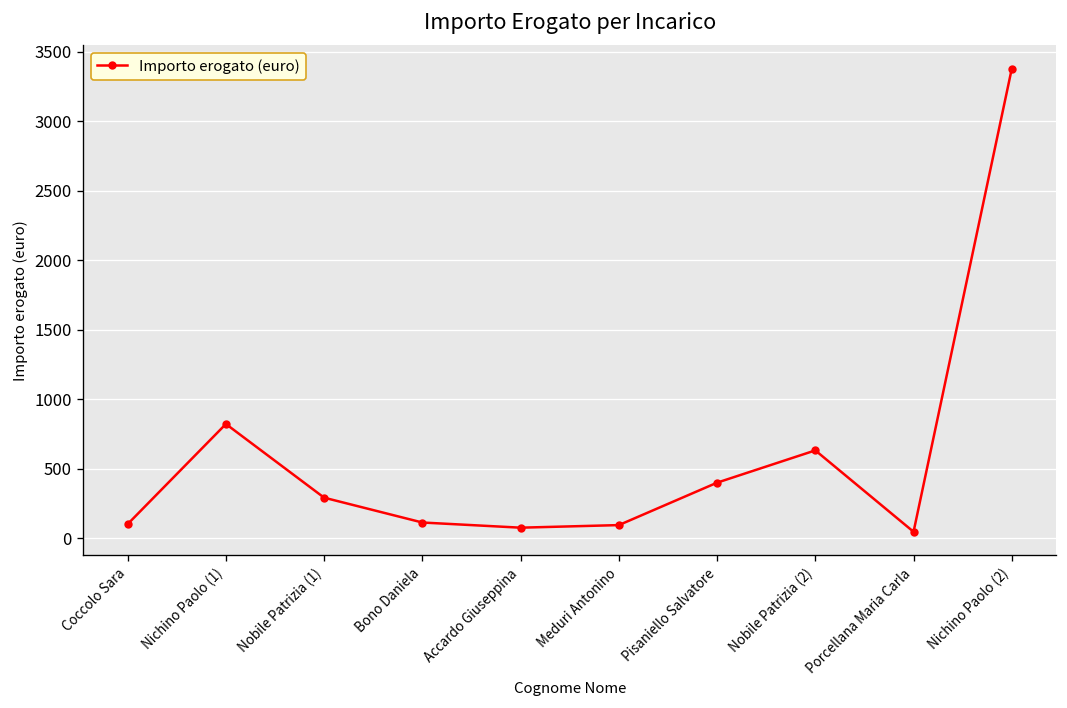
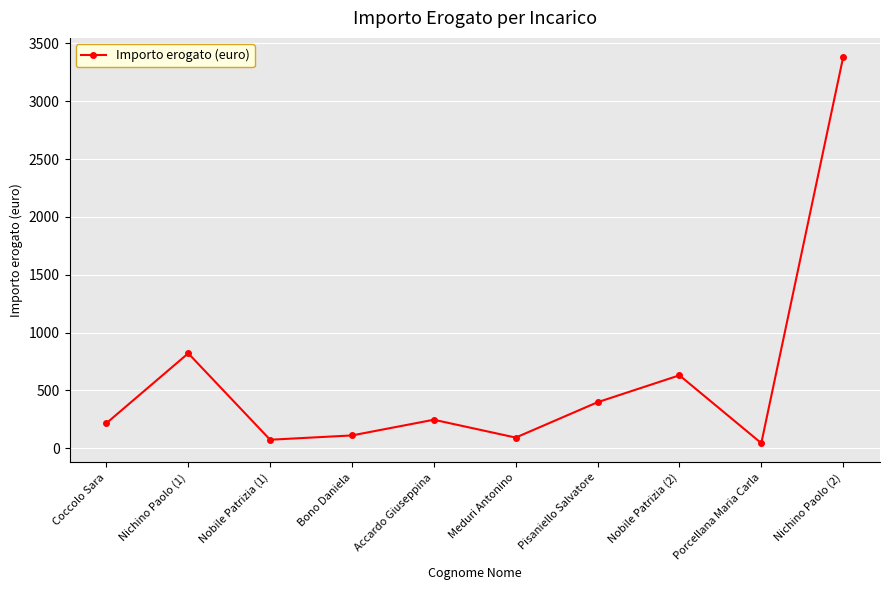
Coccolo Sara: 100 -> 220
Nobile Patrizia (1): 290 -> 70
Accardo Giuseppina: 70 -> 250
